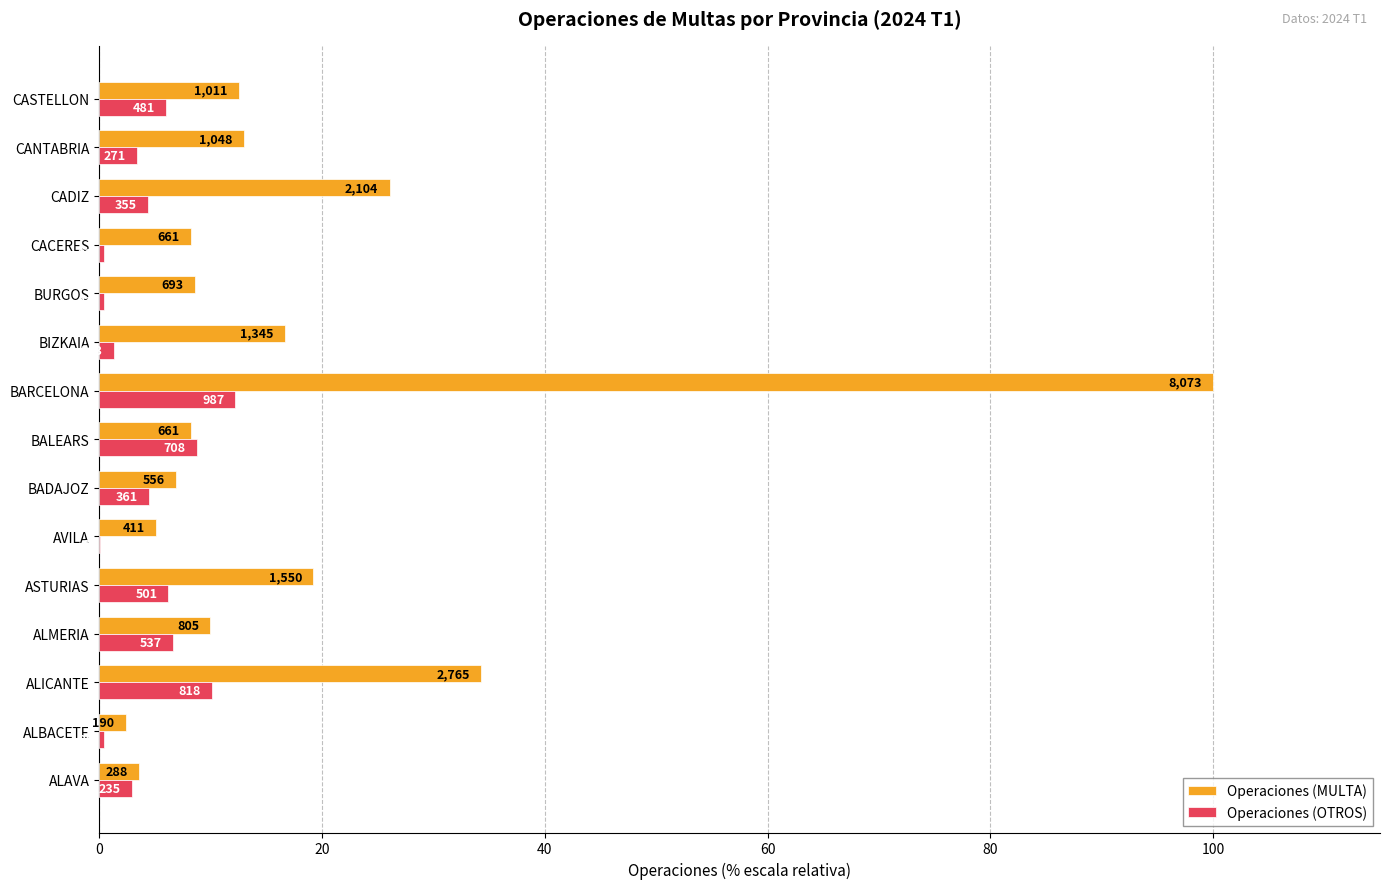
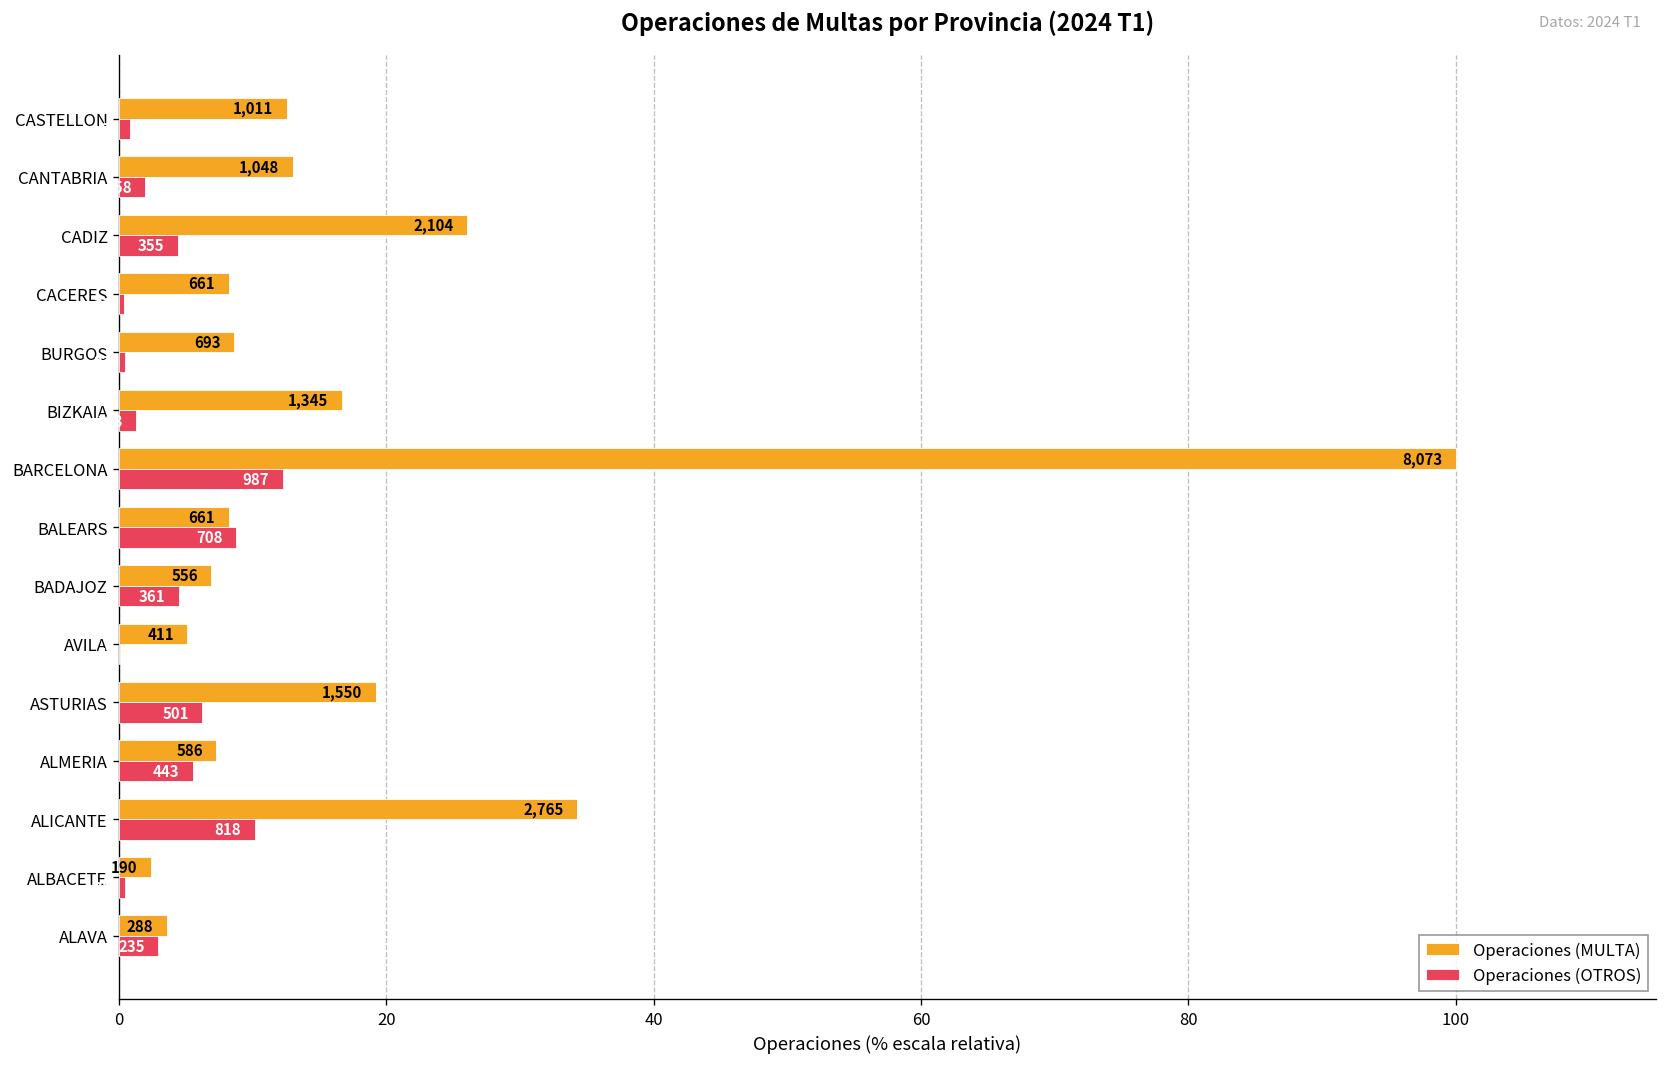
Operaciones (OTROS), CASTELLON: 6.0 -> 0.8
Operaciones (OTROS), CANTABRIA: 3.4 -> 2.0
Operaciones (MULTA), ALMERIA: 805 -> 586
Operaciones (OTROS), ALMERIA: 537 -> 443
